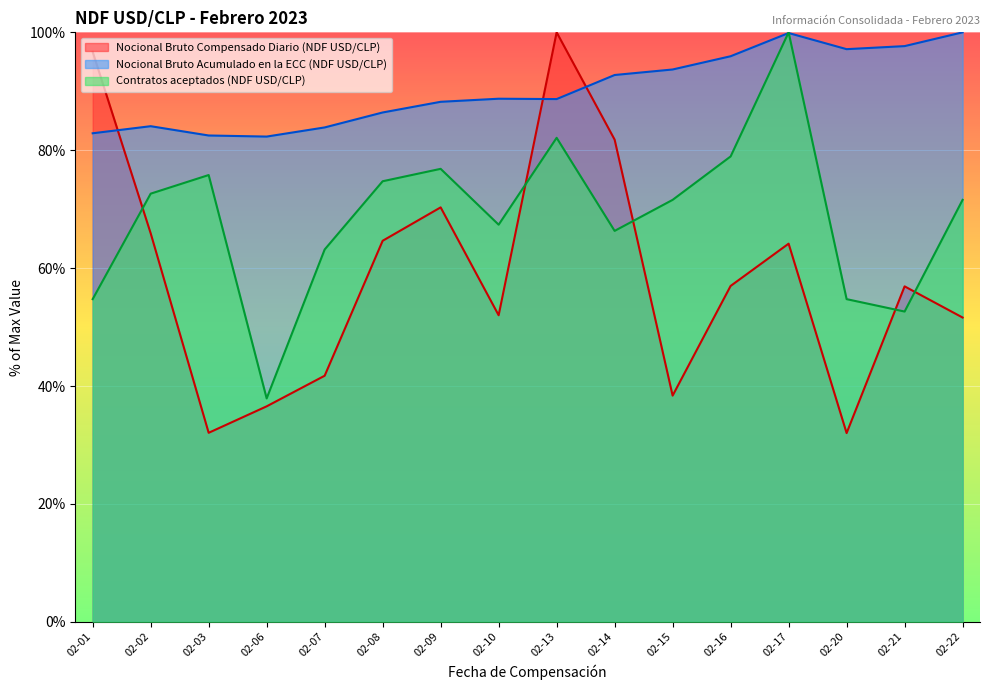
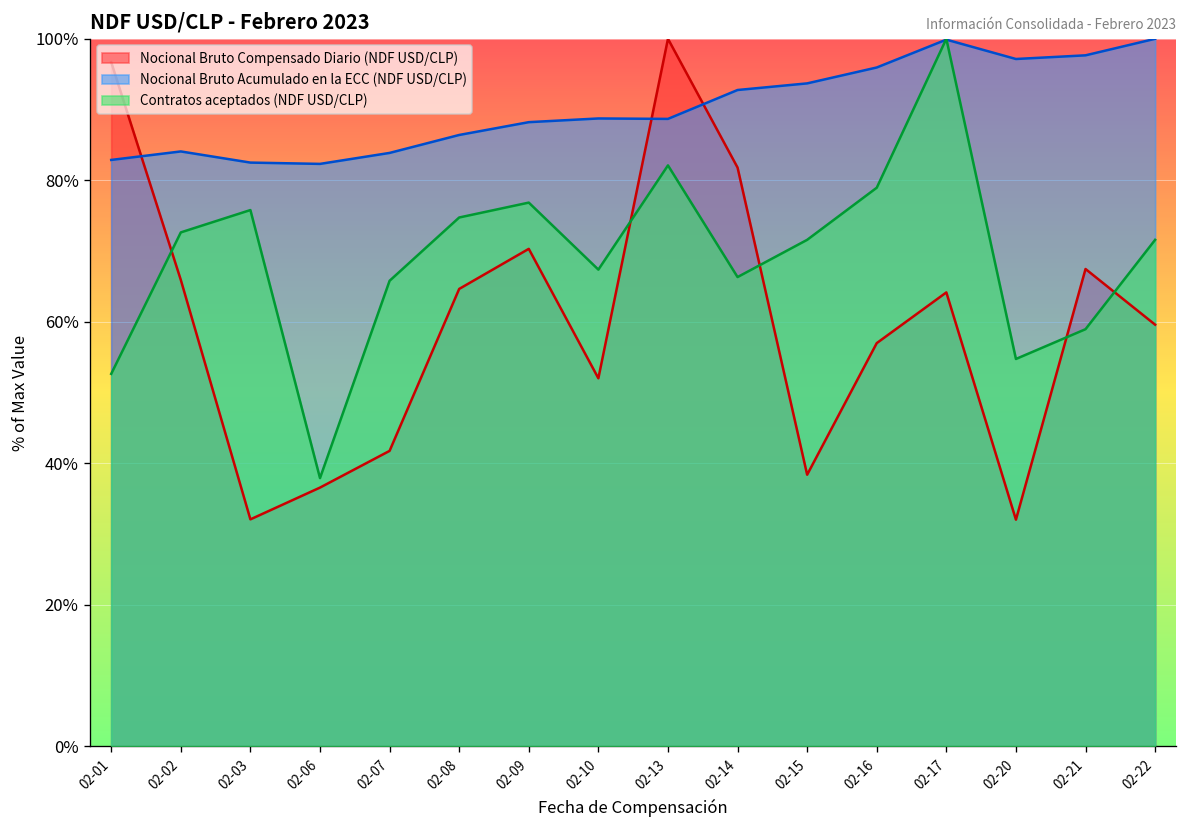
Contratos aceptados (NDF USD/CLP), 02-01: 55% -> 53%
Contratos aceptados (NDF USD/CLP), 02-07: 63% -> 66%
Nocional Bruto Compensado Diario (NDF USD/CLP), 02-21: 57% -> 67%
Contratos aceptados (NDF USD/CLP), 02-21: 53% -> 59%
Nocional Bruto Compensado Diario (NDF USD/CLP), 02-22: 52% -> 60%
